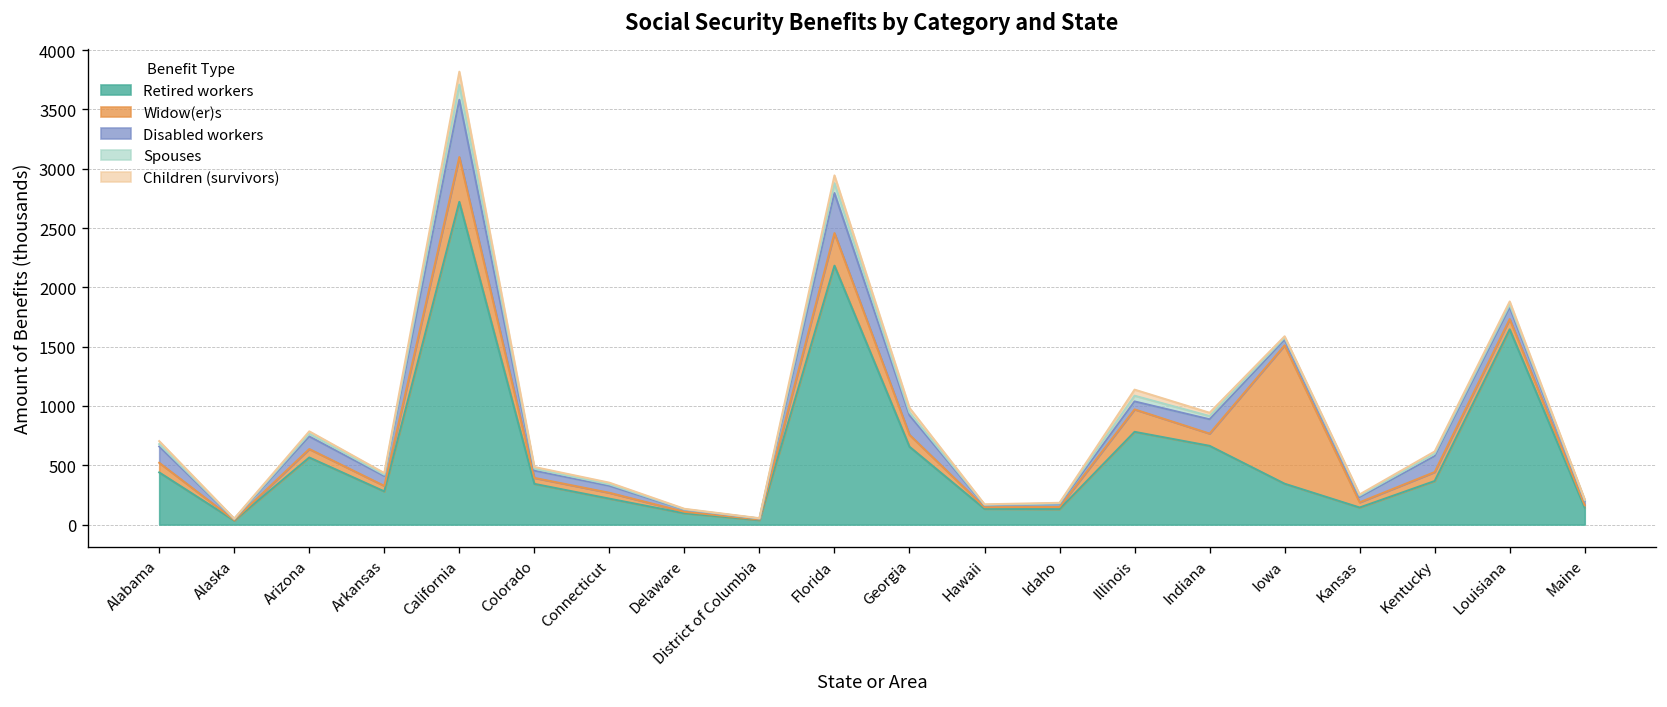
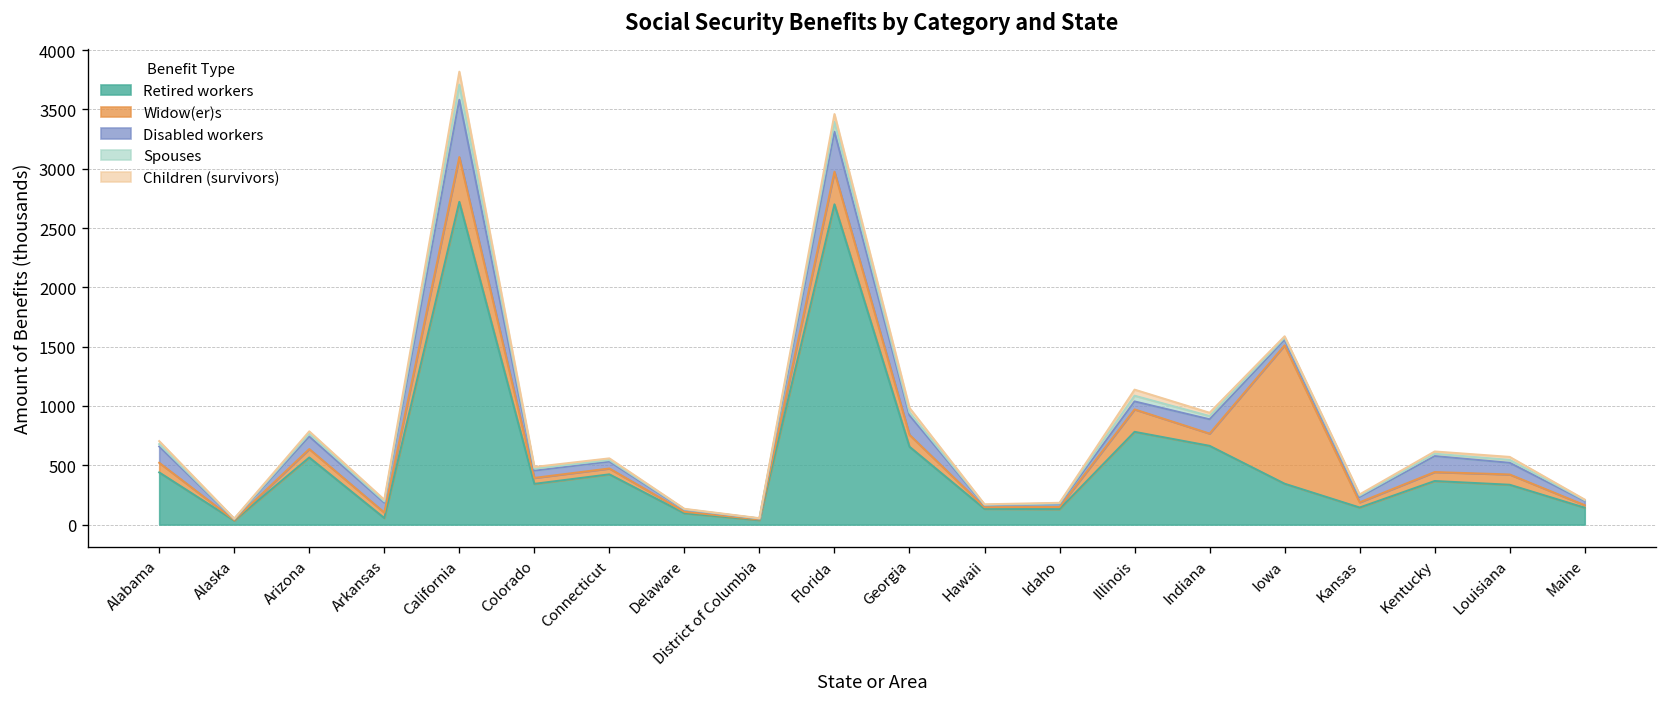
Retired workers, Arkansas: 300 -> 100
Retired workers, Connecticut: 200 -> 400
Retired workers, Florida: 2200 -> 2700
Retired workers, Louisiana: 1600 -> 300
